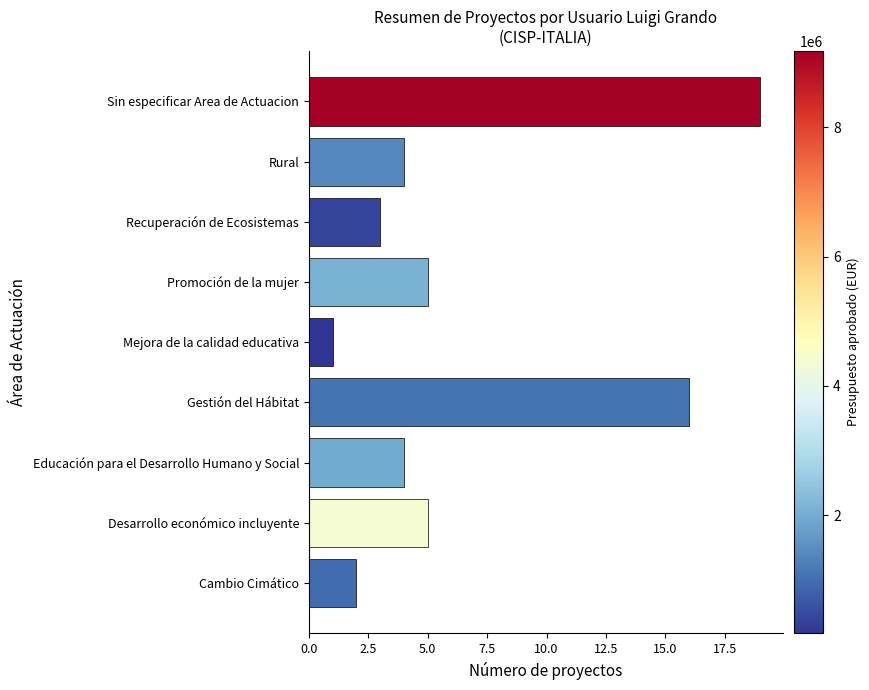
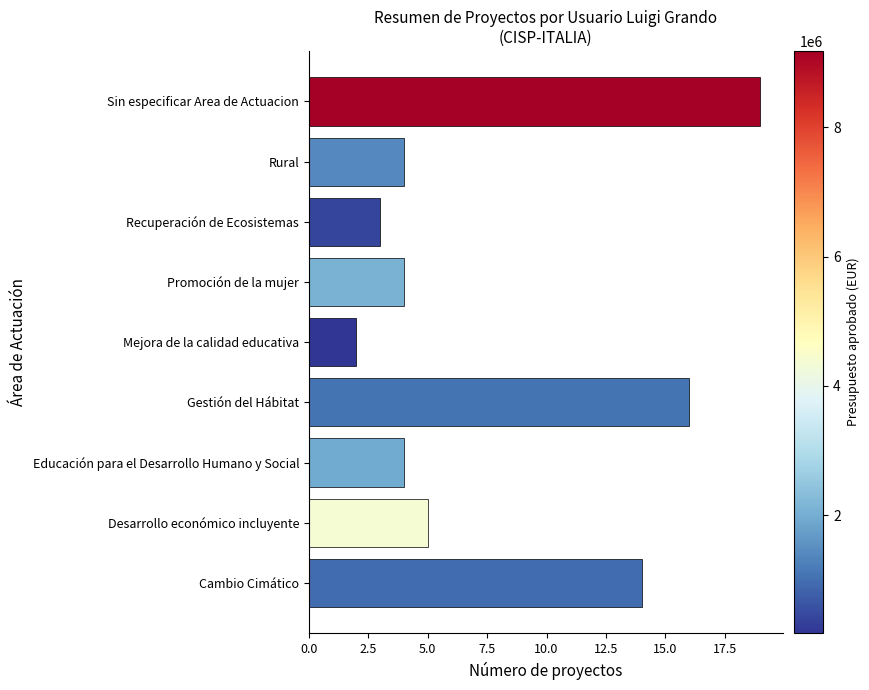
Promoción de la mujer: 5 -> 4
Mejora de la calidad educativa: 1 -> 2
Cambio Cimático: 2 -> 14
